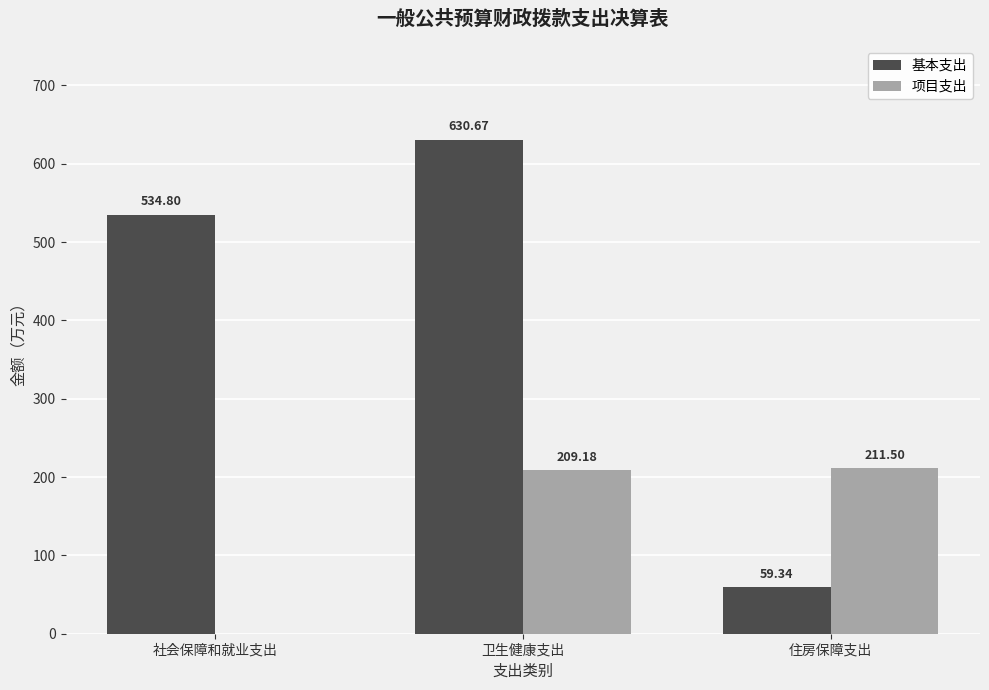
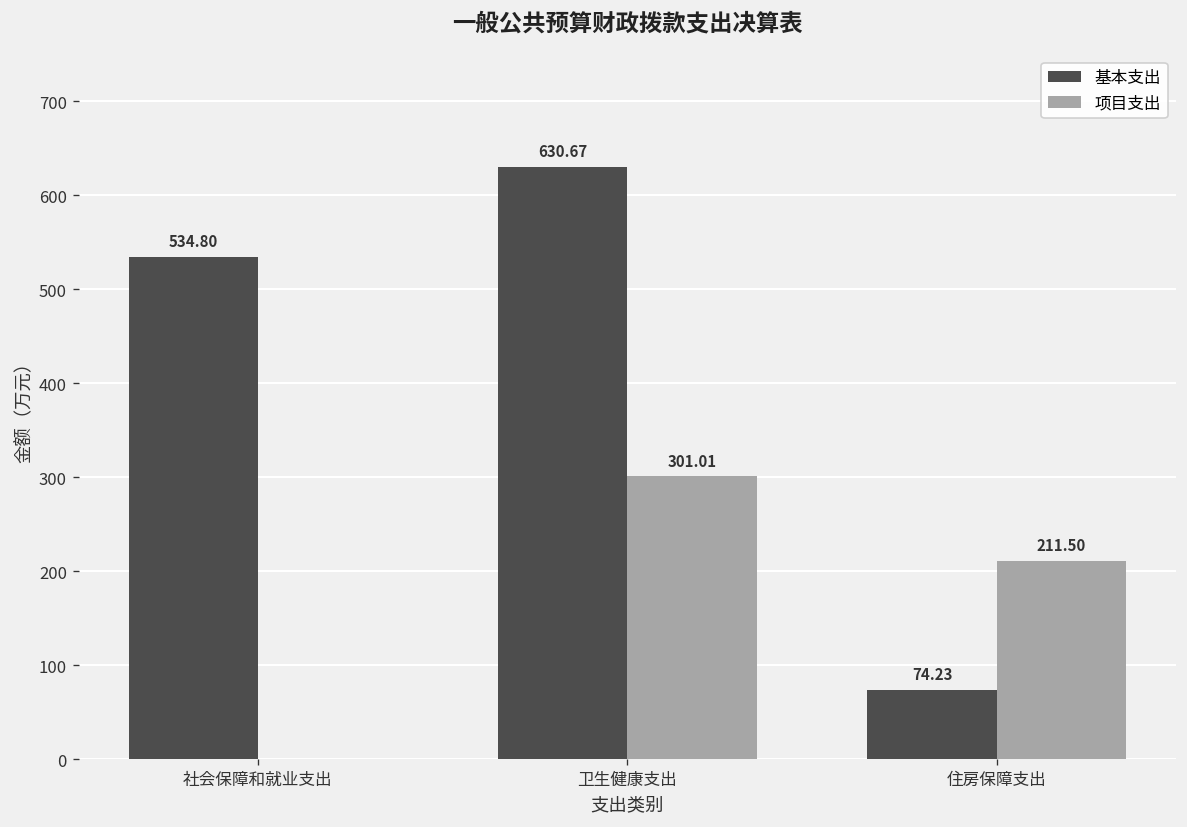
项目支出, 卫生健康支出: 209.18 -> 301.01
基本支出, 住房保障支出: 59.34 -> 74.23
